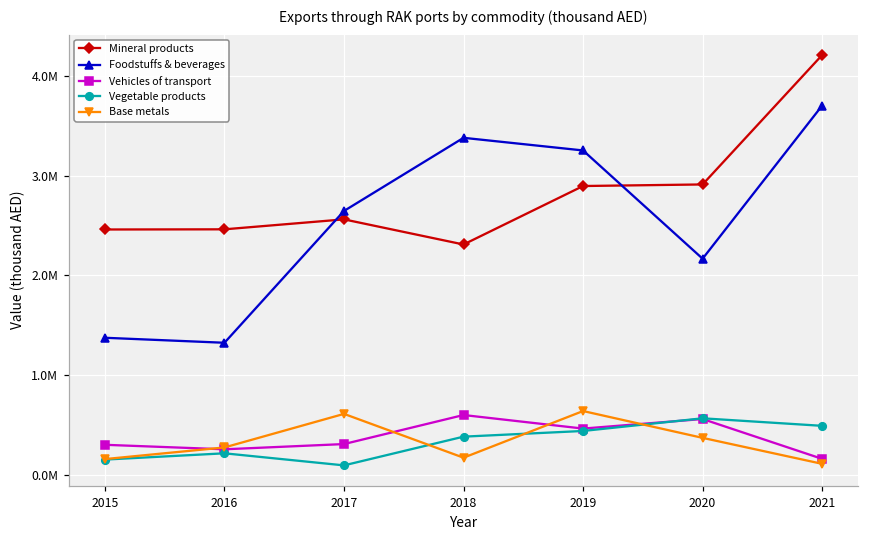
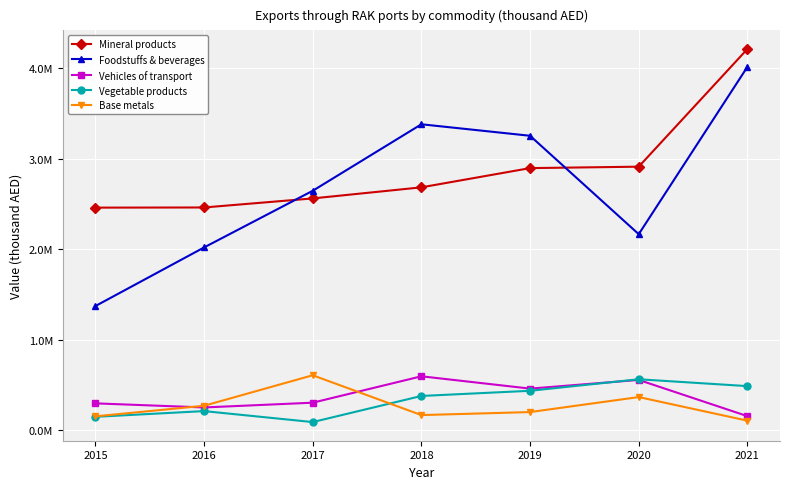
Foodstuffs & beverages, 2016: 1300000 -> 2000000
Mineral products, 2018: 2300000 -> 2700000
Base metals, 2019: 600000 -> 200000
Foodstuffs & beverages, 2021: 3700000 -> 4000000
